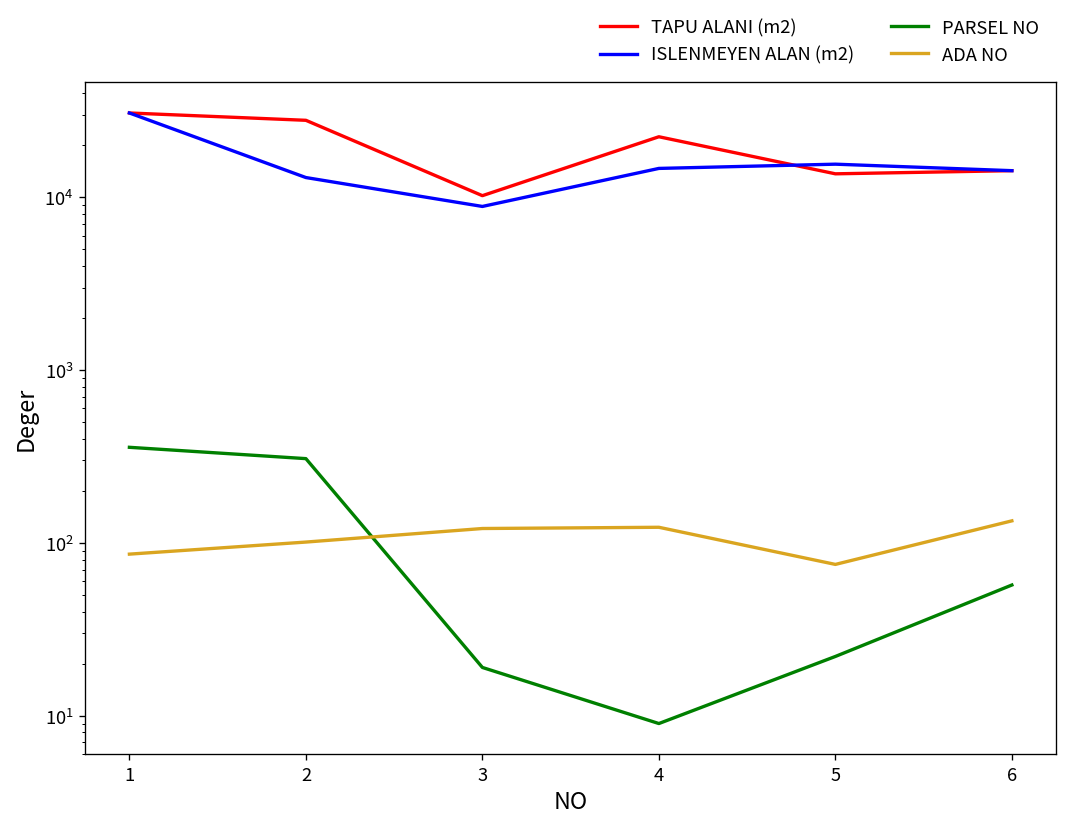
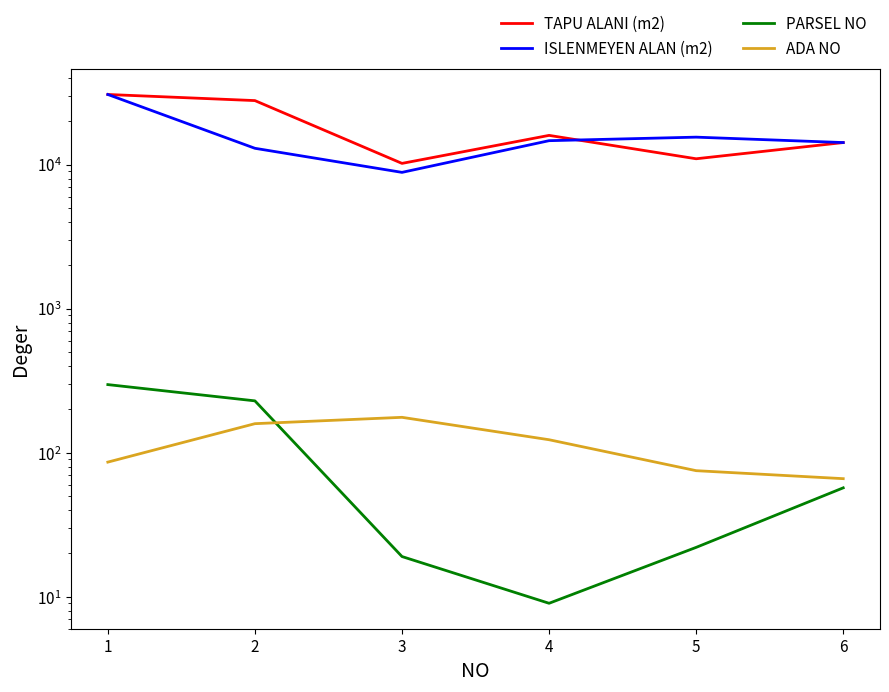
PARSEL NO, 1: 360 -> 300
PARSEL NO, 2: 310 -> 230
ADA NO, 2: 100 -> 160
ADA NO, 3: 120 -> 180
TAPU ALANI (m2), 4: 22000 -> 16000
TAPU ALANI (m2), 5: 14000 -> 11000
ADA NO, 6: 130 -> 70
